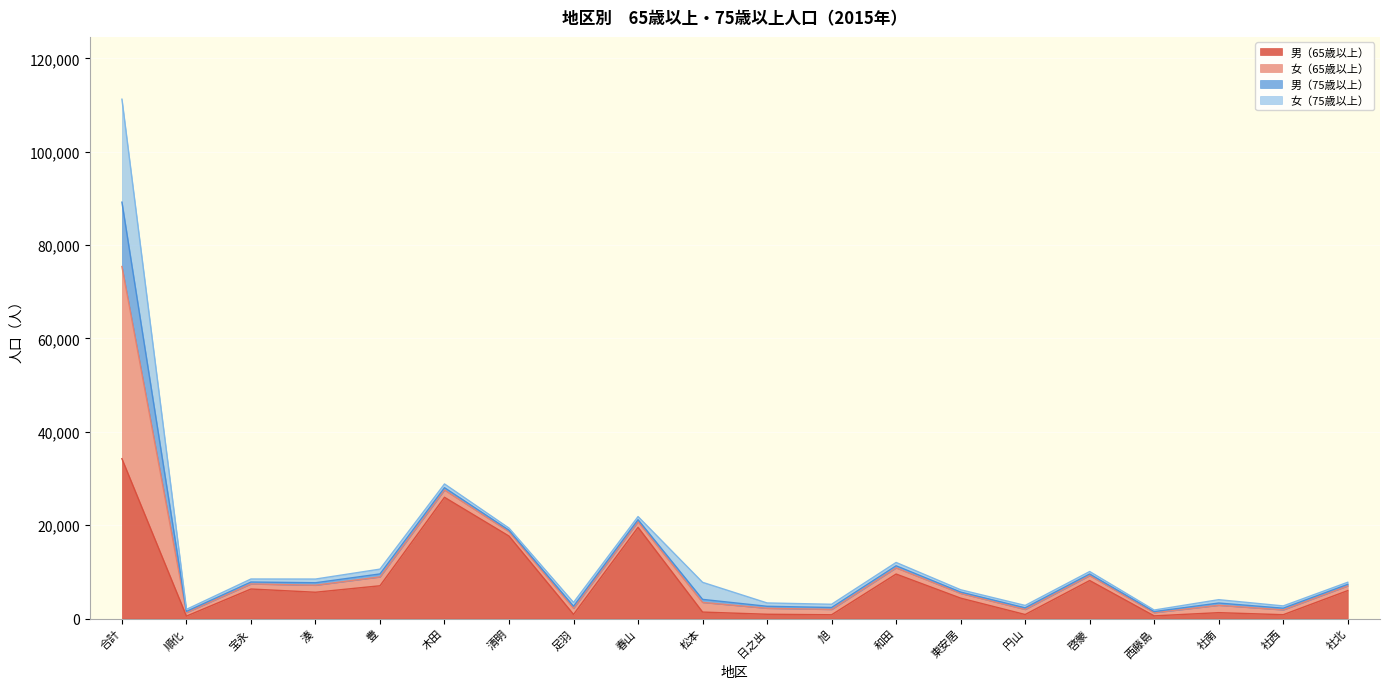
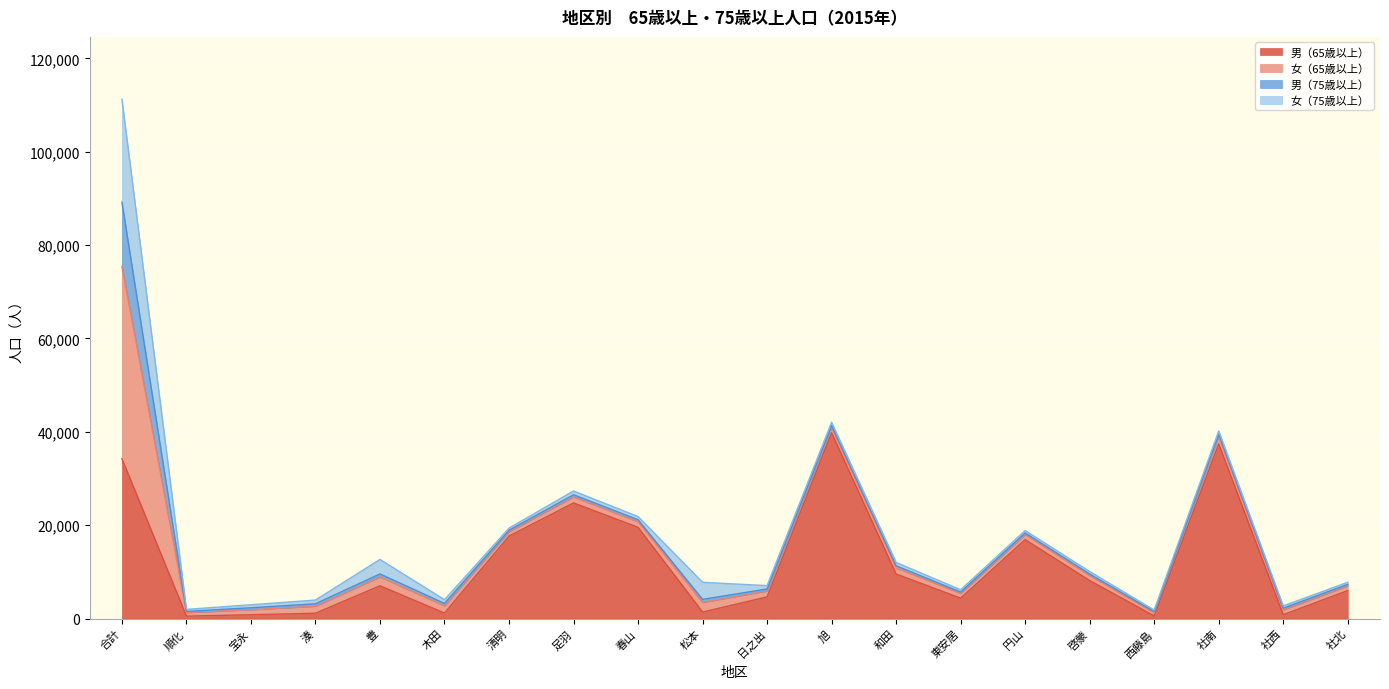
男（65歳以上）, 宝永: 6,000 -> 1,000
男（65歳以上）, 湊: 6,000 -> 1,000
女（75歳以上）, 豊: 1,000 -> 3,000
男（65歳以上）, 木田: 26,000 -> 1,000
男（65歳以上）, 足羽: 1,000 -> 25,000
男（65歳以上）, 日之出: 1,000 -> 5,000
男（65歳以上）, 旭: 1,000 -> 40,000
男（65歳以上）, 円山: 1,000 -> 17,000
男（65歳以上）, 社南: 1,000 -> 37,000
